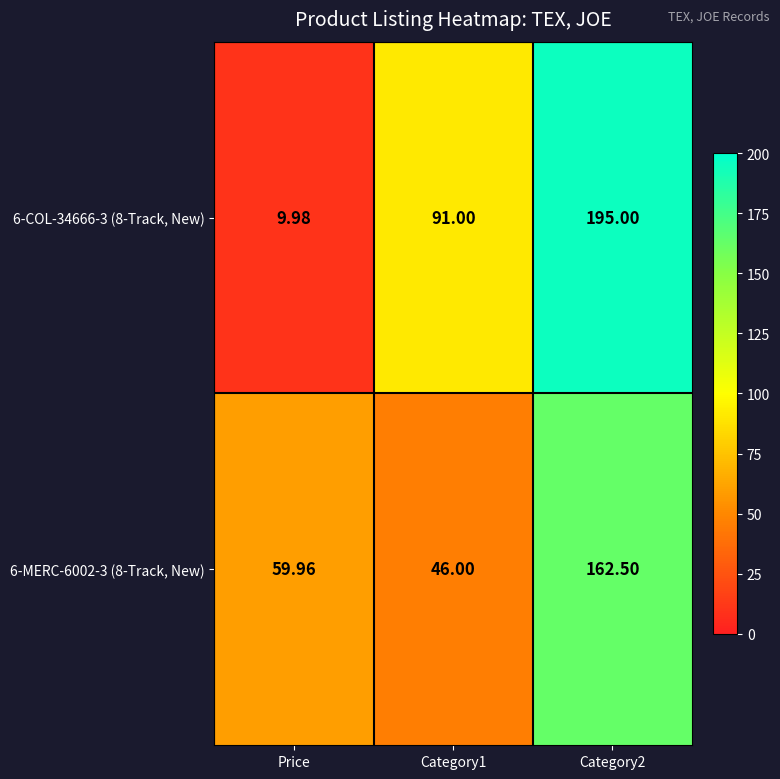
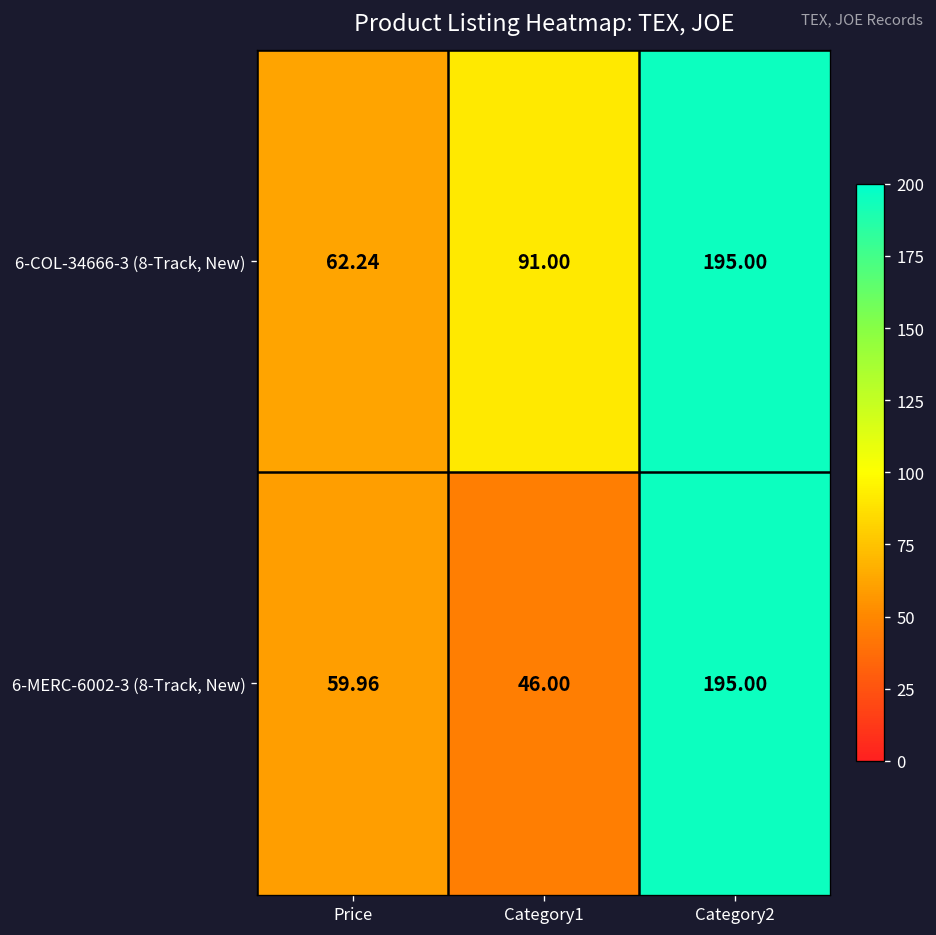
6-COL-34666-3 (8-Track, New), Price: 9.98 -> 62.24
6-MERC-6002-3 (8-Track, New), Category2: 162.50 -> 195.00
